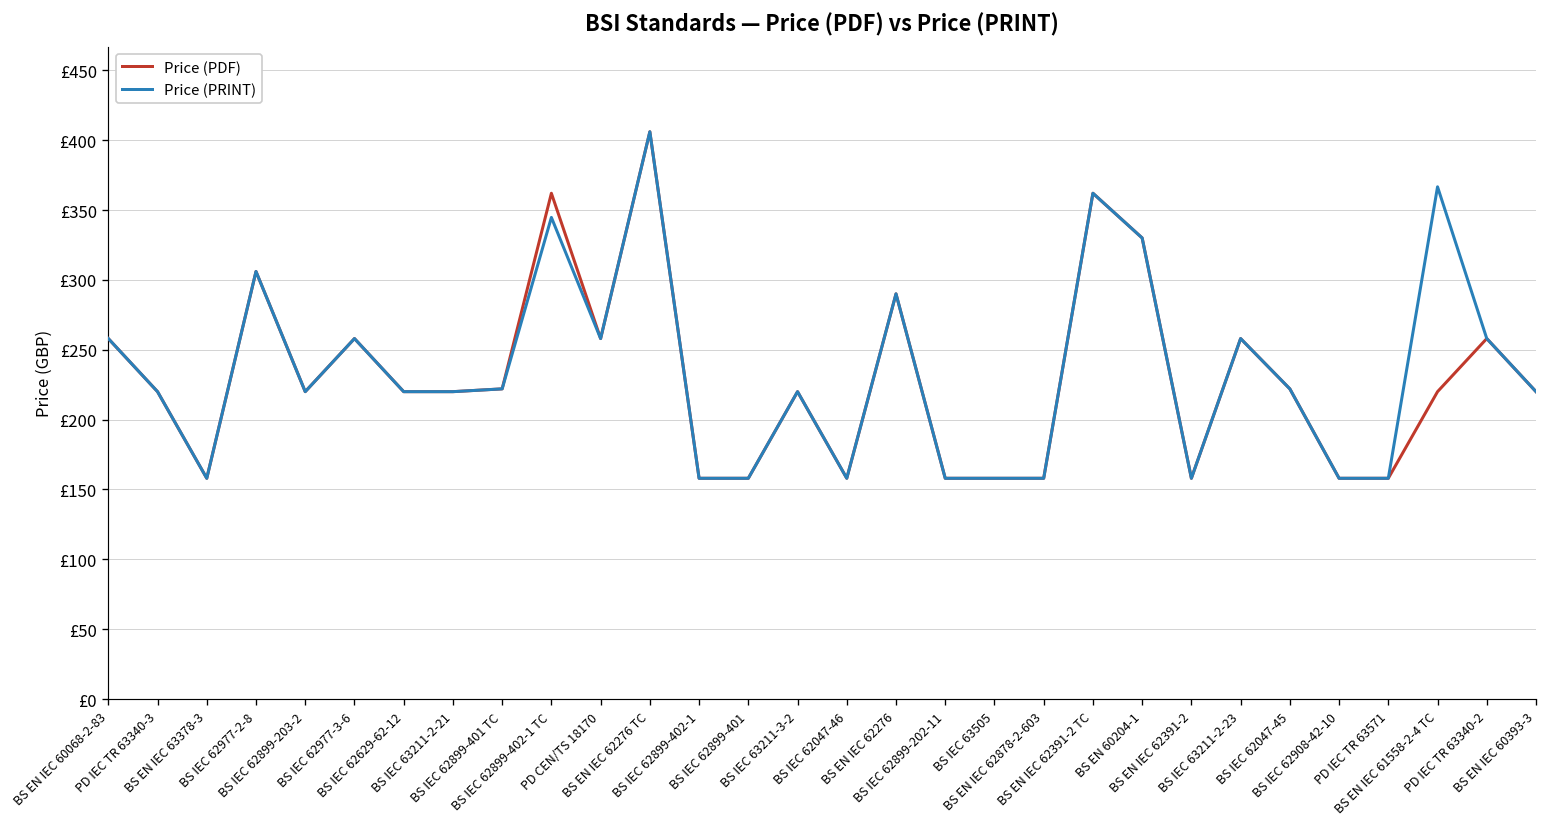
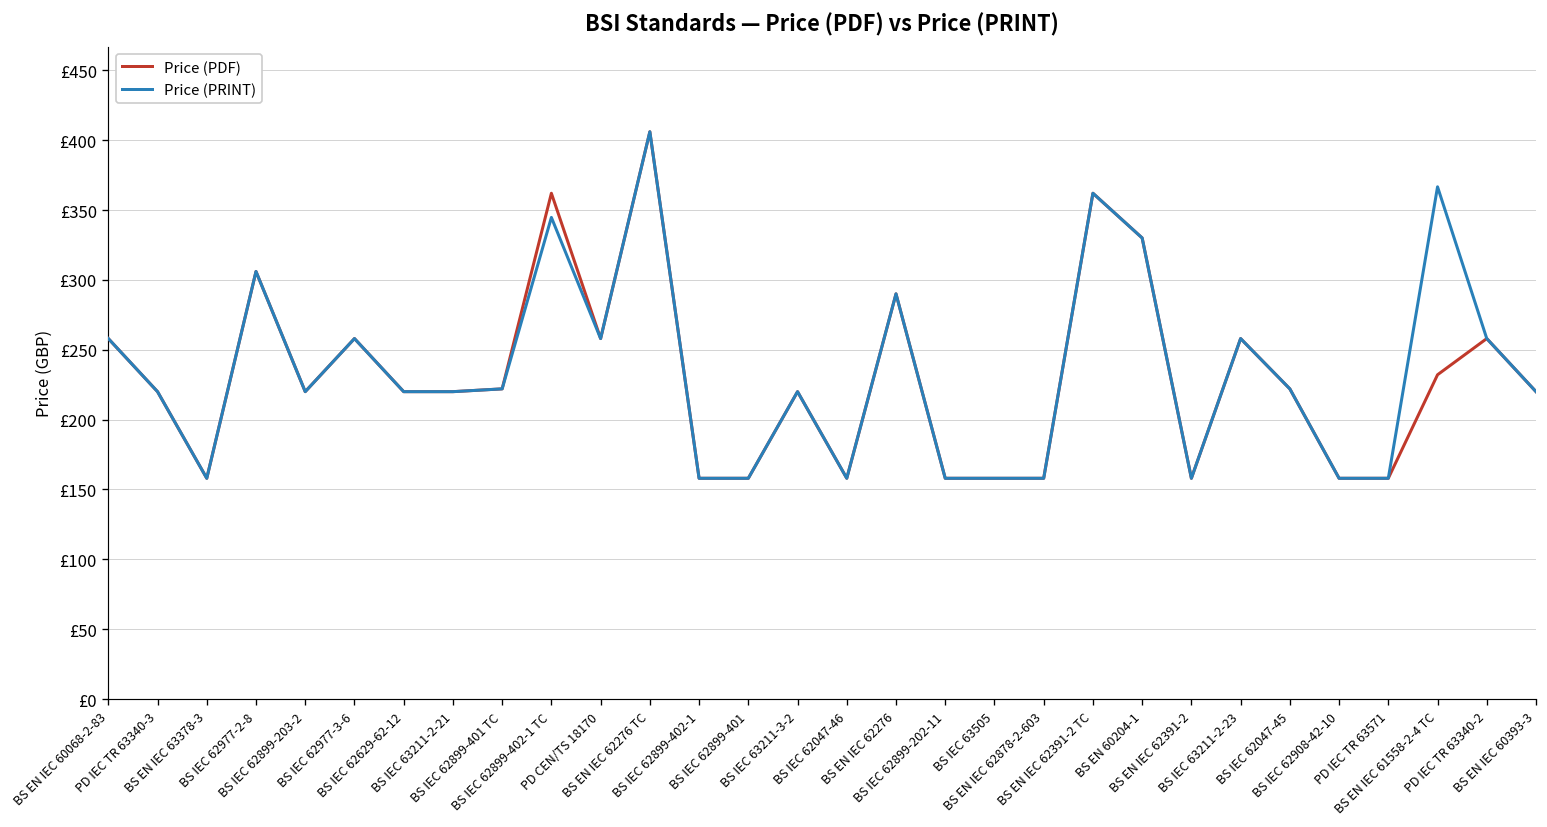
Price (PDF), BS EN IEC 61558-2-4 TC: £220 -> £232
